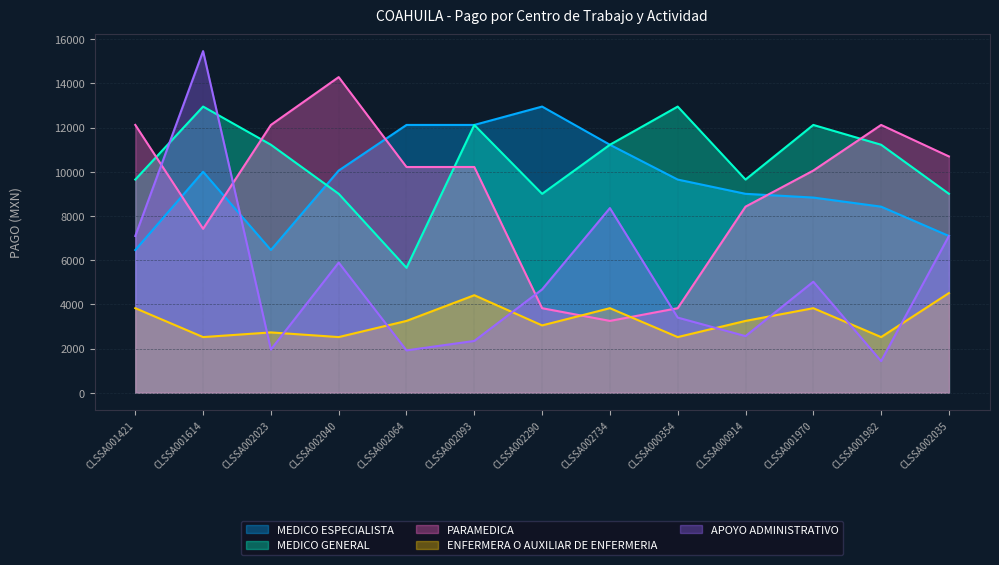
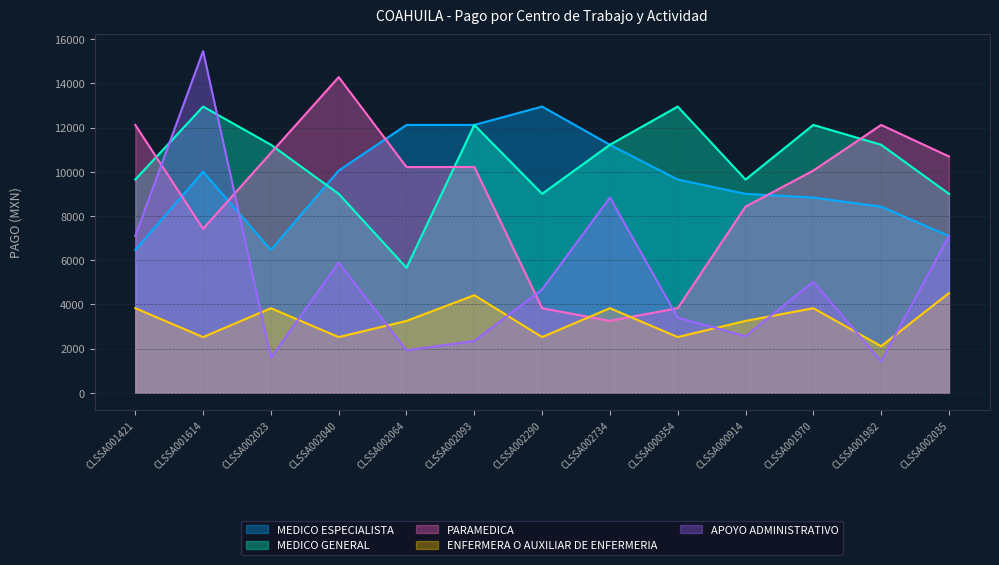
PARAMEDICA, CLSSA002023: 12100 -> 10900
ENFERMERA O AUXILIAR DE ENFERMERIA, CLSSA002023: 2700 -> 3800
APOYO ADMINISTRATIVO, CLSSA002023: 2000 -> 1600
ENFERMERA O AUXILIAR DE ENFERMERIA, CLSSA002290: 3000 -> 2500
APOYO ADMINISTRATIVO, CLSSA002734: 8400 -> 8800
ENFERMERA O AUXILIAR DE ENFERMERIA, CLSSA001982: 2500 -> 2100
